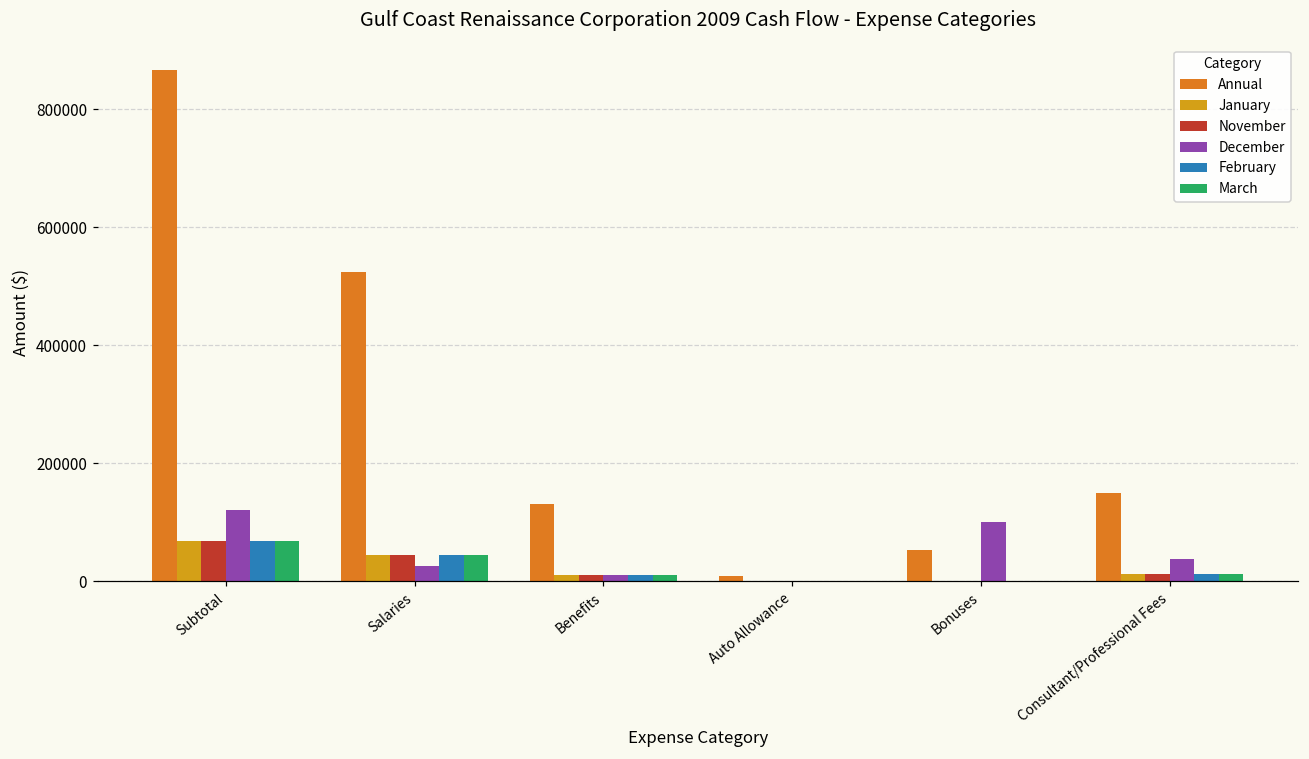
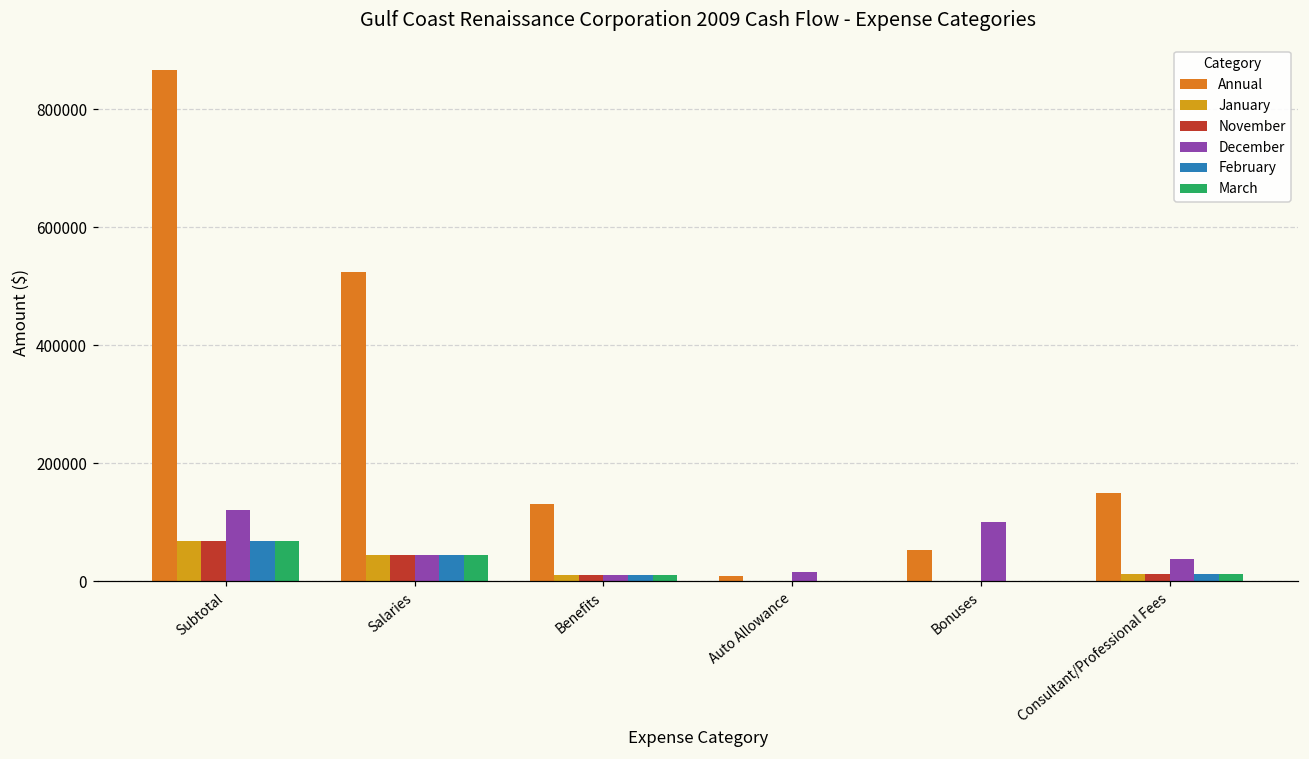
December, Salaries: 30000 -> 40000
December, Auto Allowance: 0 -> 20000
